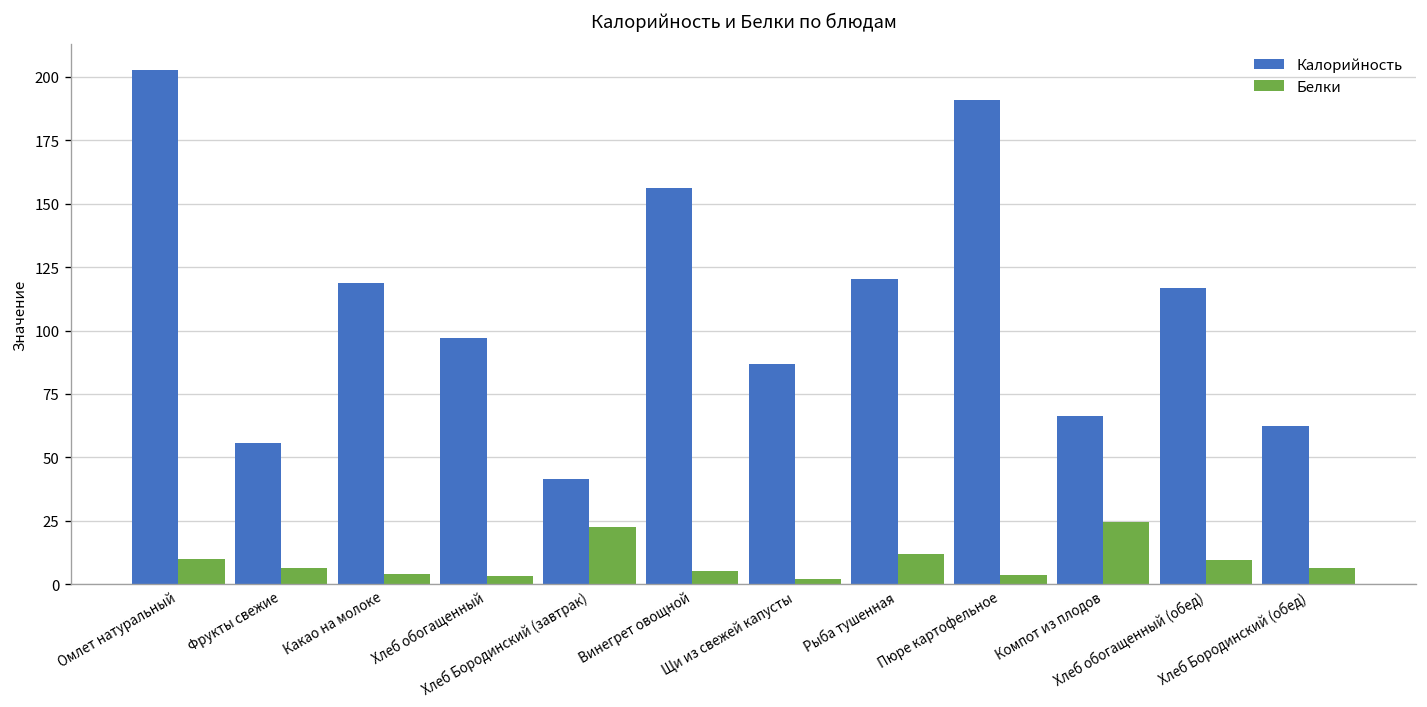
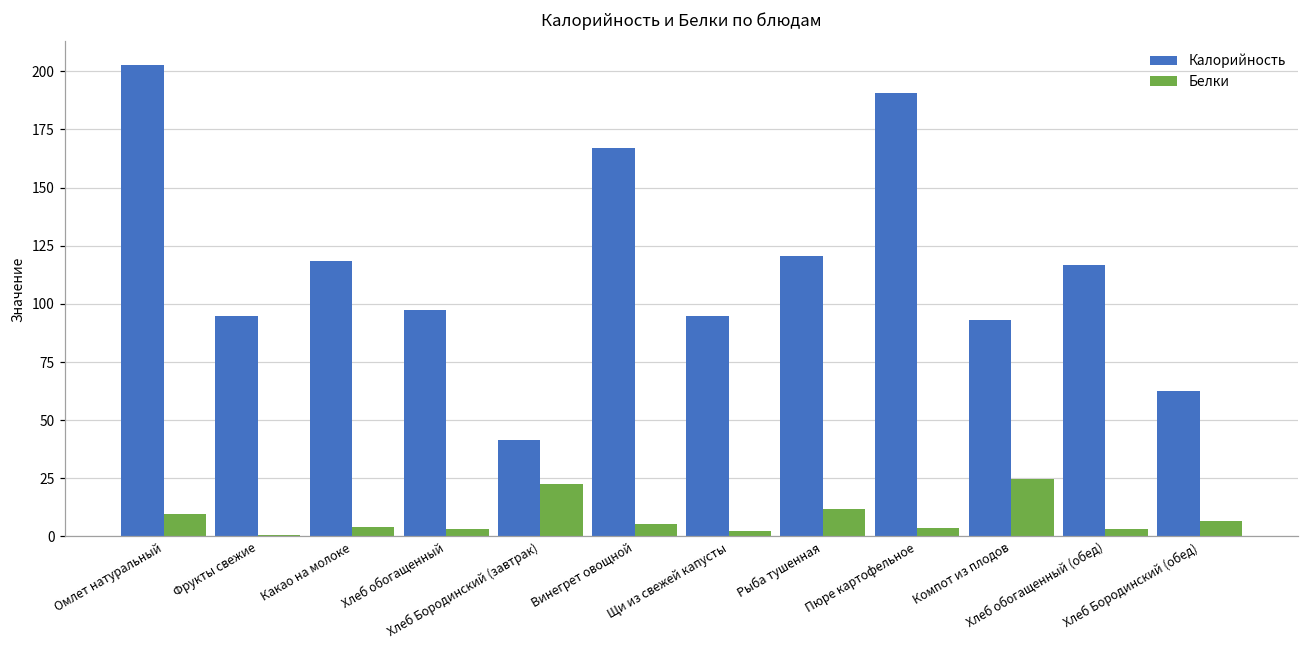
Калорийность, Фрукты свежие: 56 -> 95
Белки, Фрукты свежие: 6 -> 0
Калорийность, Винегрет овощной: 156 -> 167
Калорийность, Щи из свежей капусты: 87 -> 95
Калорийность, Компот из плодов: 66 -> 93
Белки, Хлеб обогащенный (обед): 10 -> 3
